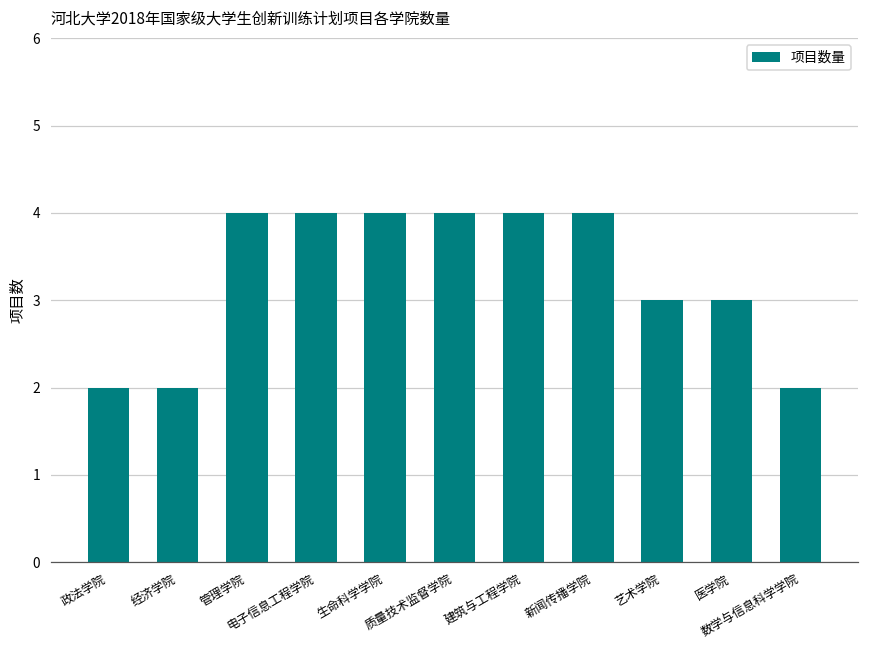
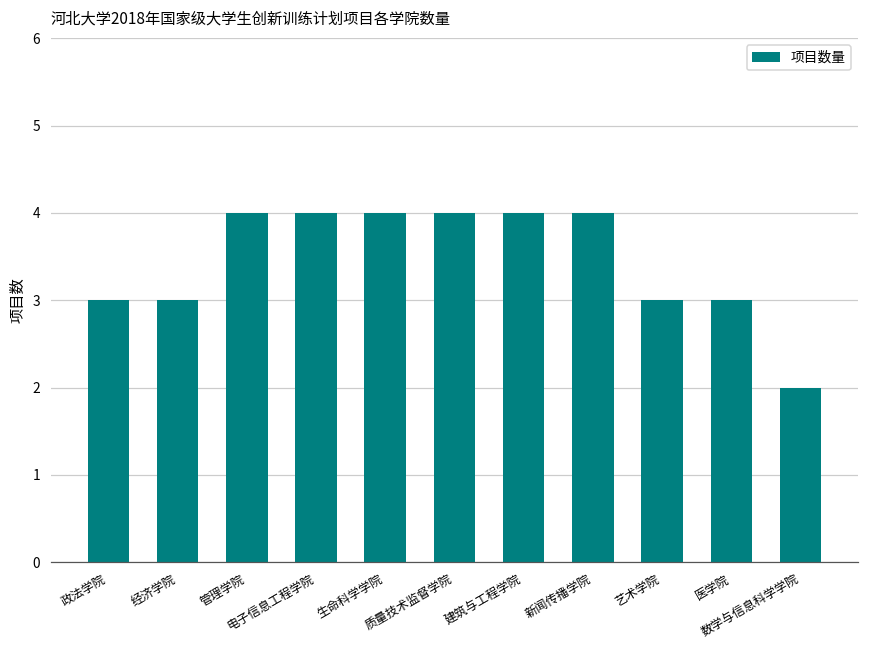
政法学院: 2 -> 3
经济学院: 2 -> 3
